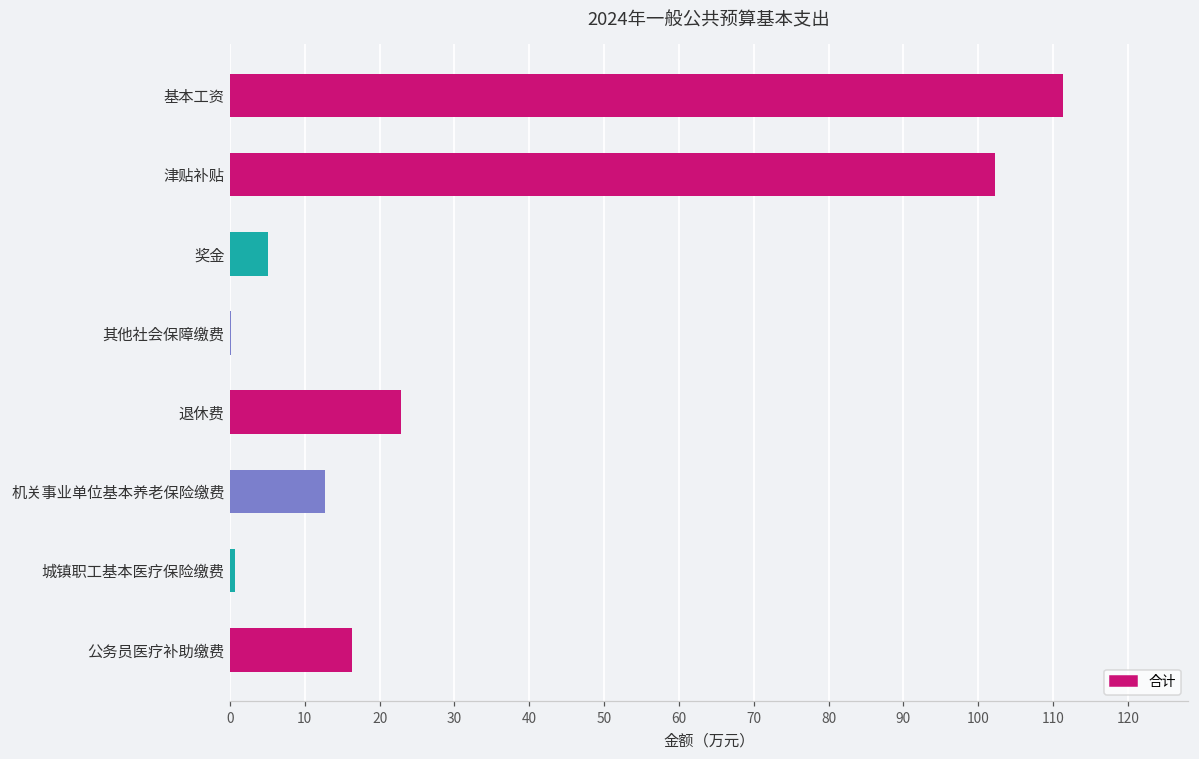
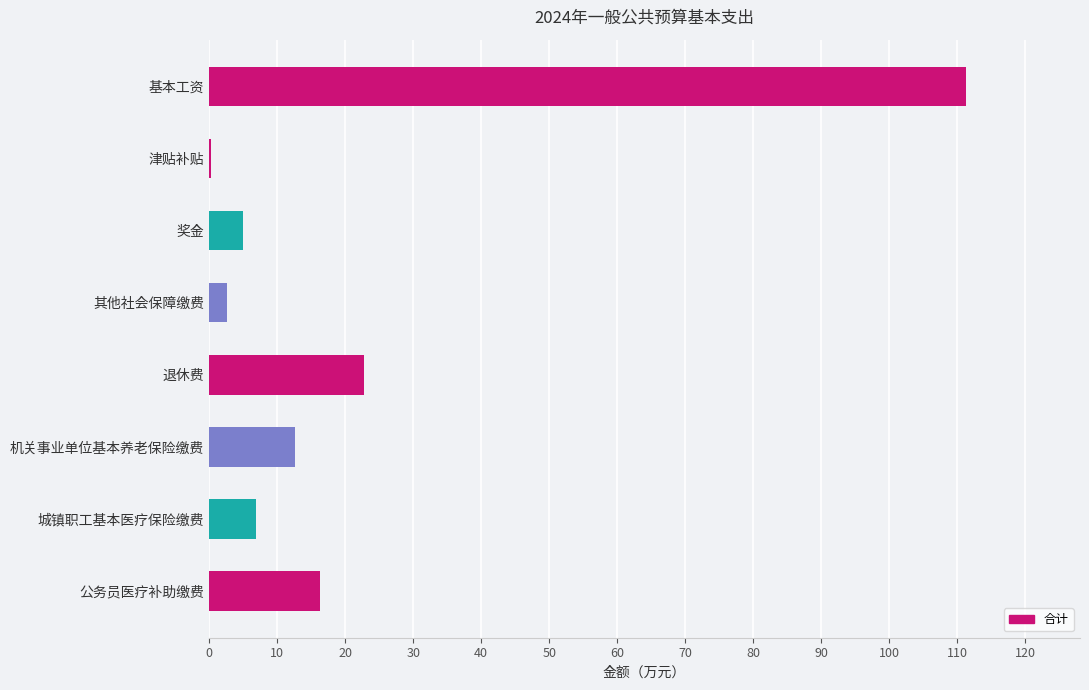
津贴补贴: 102 -> 0
其他社会保障缴费: 0 -> 3
城镇职工基本医疗保险缴费: 1 -> 7
